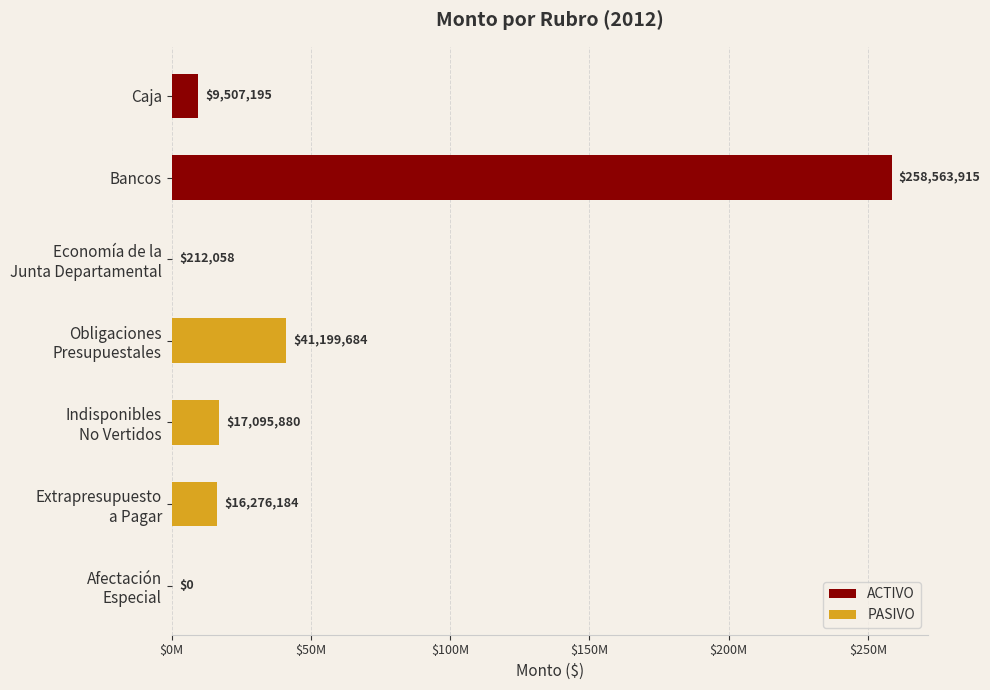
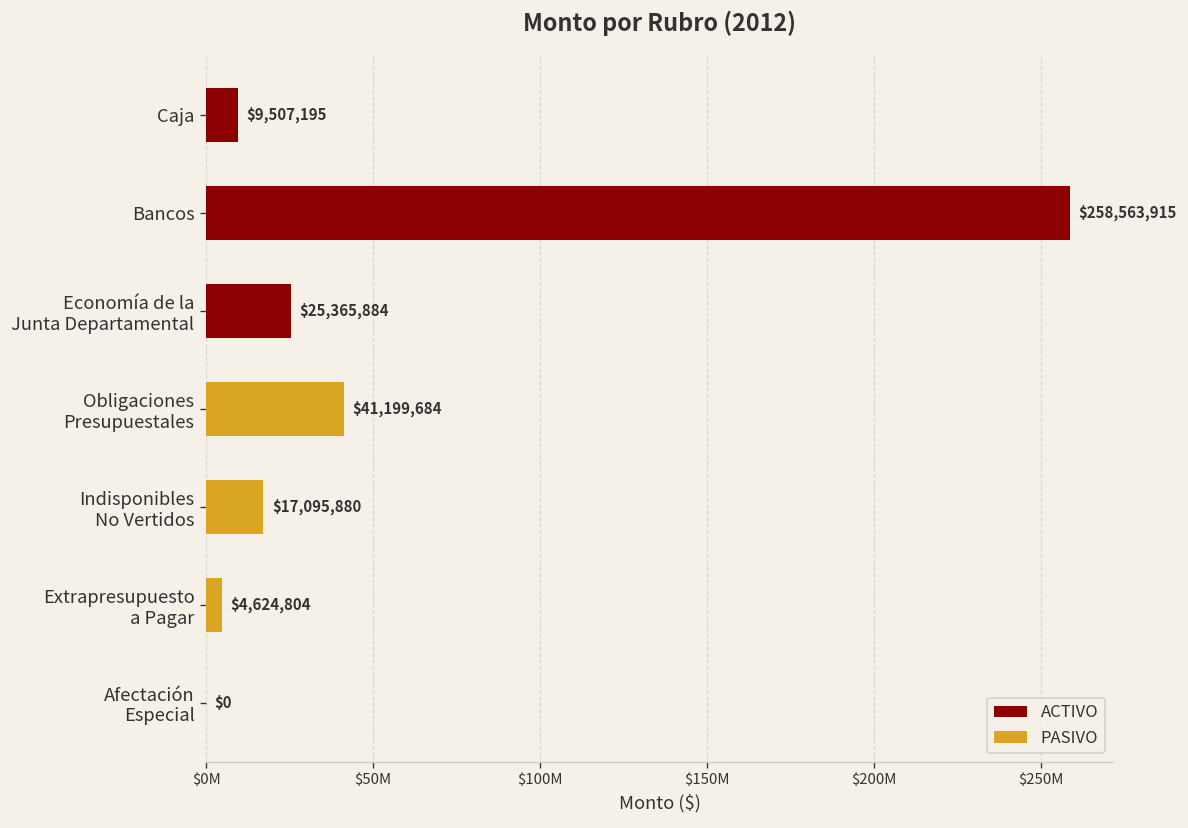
ACTIVO, Economía de la Junta Departamental: $212,058 -> $25,365,884
PASIVO, Extrapresupuesto a Pagar: $16,276,184 -> $4,624,804
